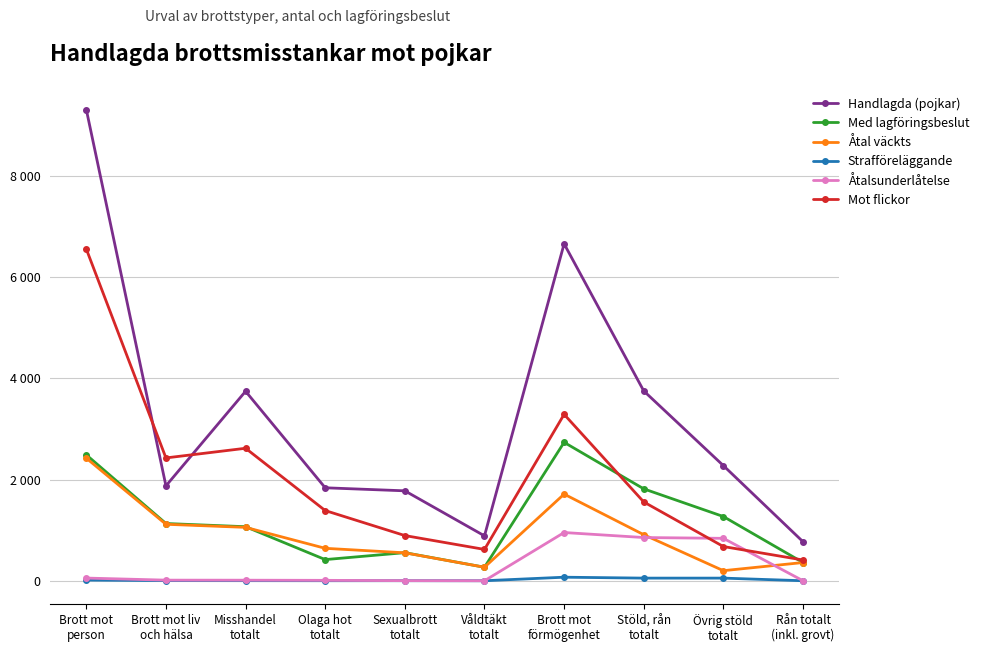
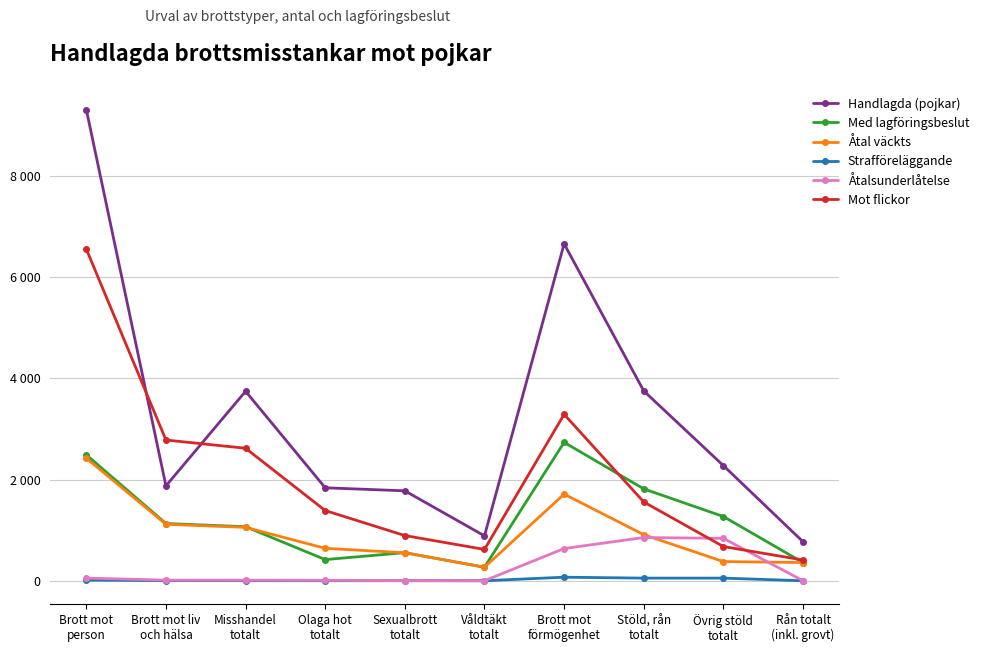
Mot flickor, Brott mot liv och hälsa: 2400 -> 2800
Åtalsunderlåtelse, Brott mot förmögenhet: 1000 -> 600
Åtal väckts, Övrig stöld totalt: 200 -> 400
